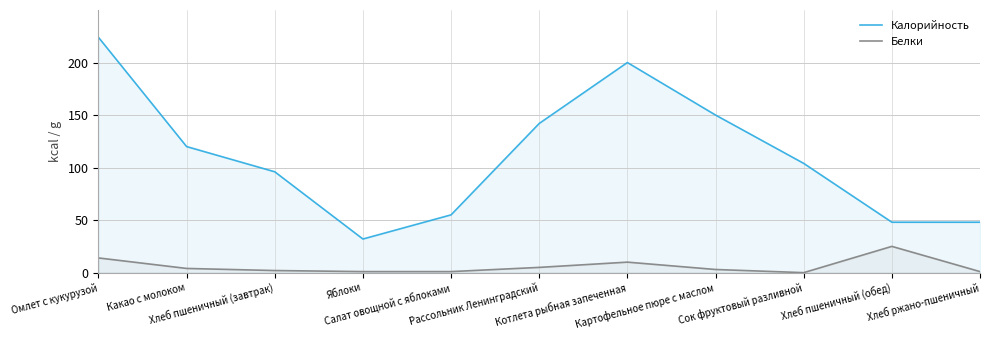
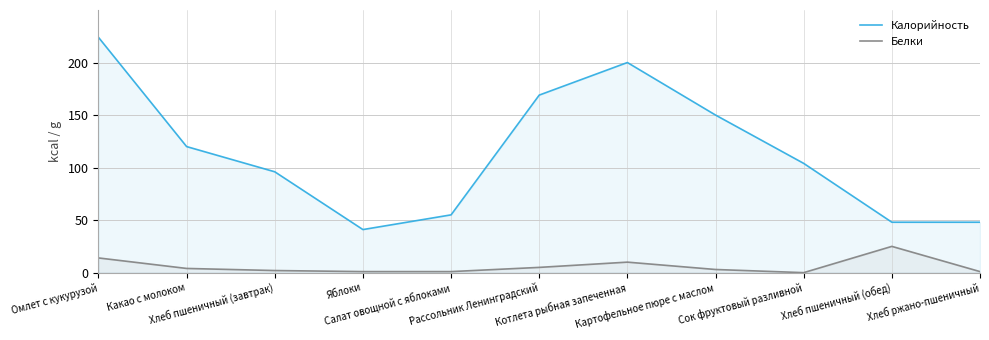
Калорийность, Яблоки: 32 -> 41
Калорийность, Рассольник Ленинградский: 142 -> 169
